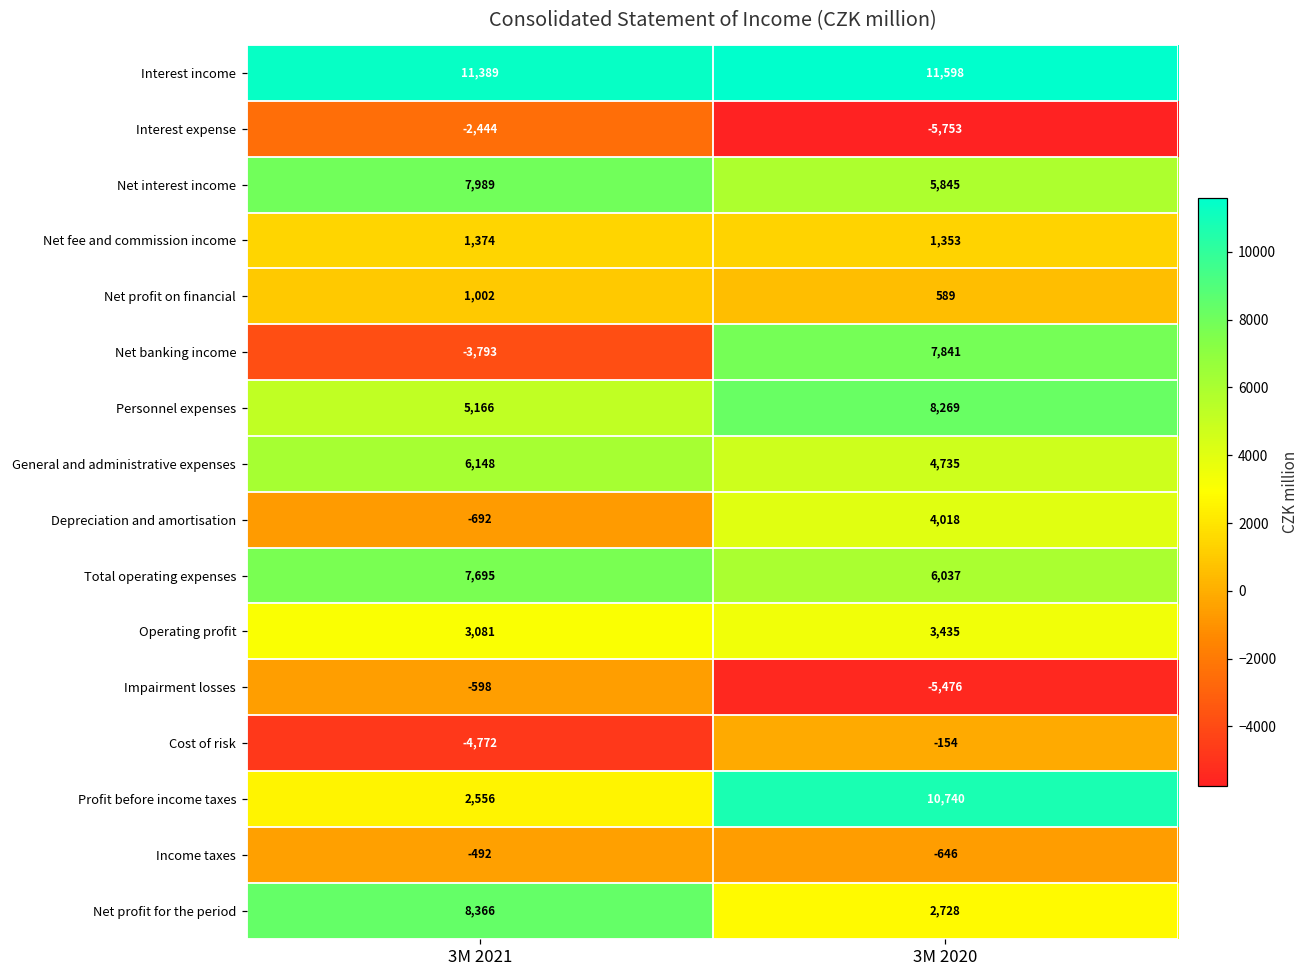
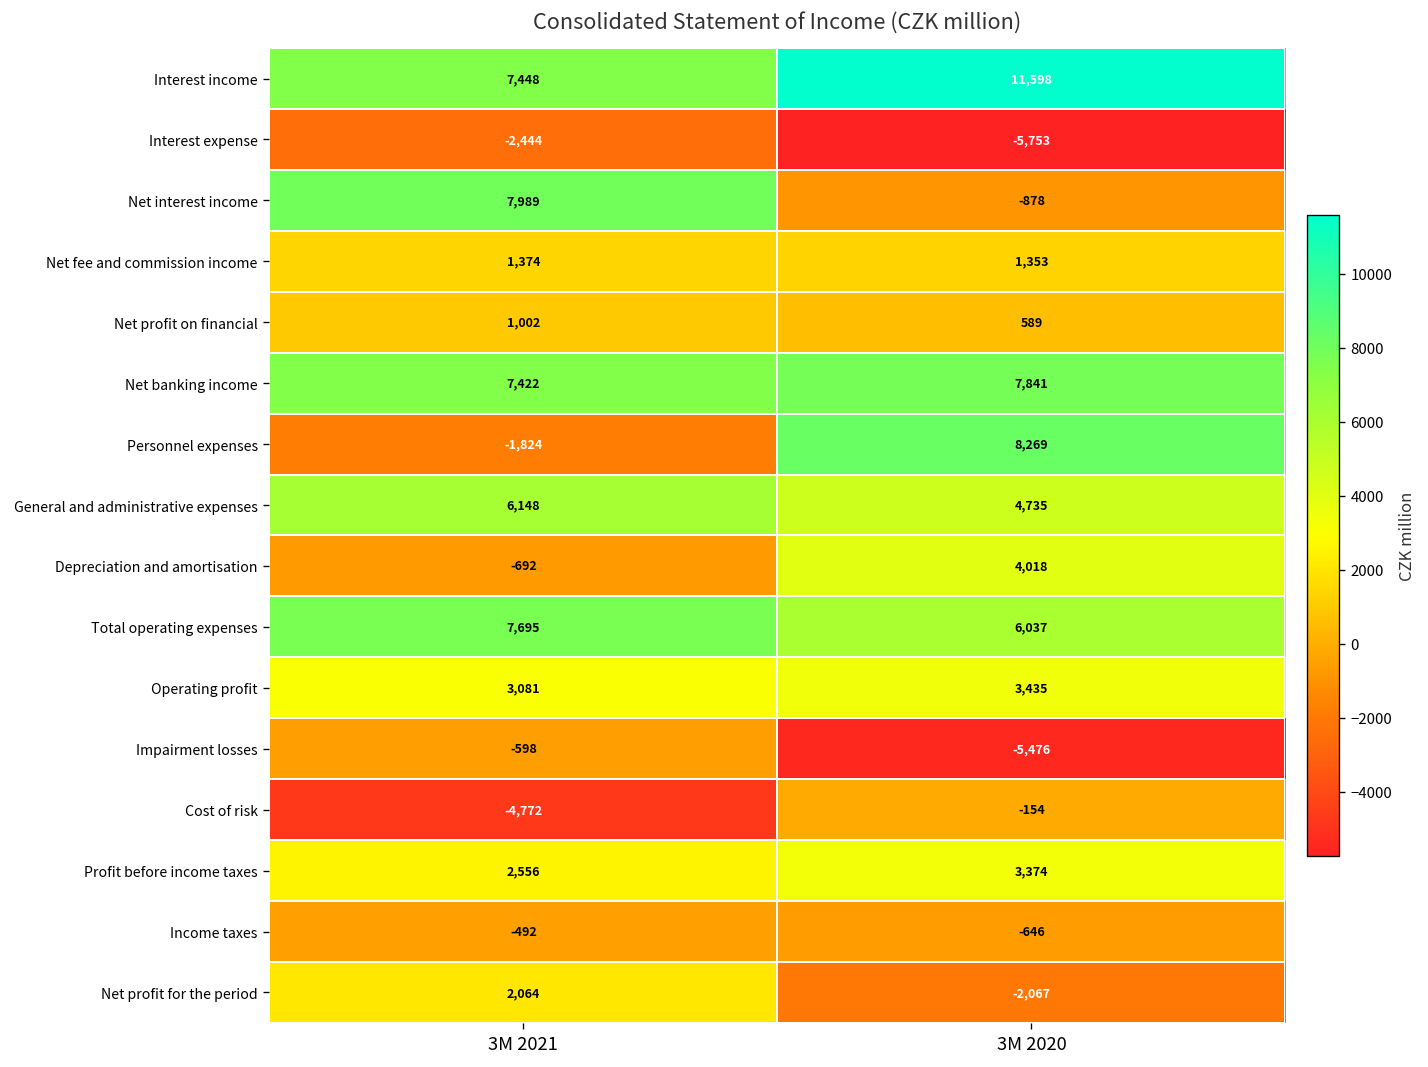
Interest income, 3M 2021: 11,389 -> 7,448
Net interest income, 3M 2020: 5,845 -> -878
Net banking income, 3M 2021: -3,793 -> 7,422
Personnel expenses, 3M 2021: 5,166 -> -1,824
Profit before income taxes, 3M 2020: 10,740 -> 3,374
Net profit for the period, 3M 2021: 8,366 -> 2,064
Net profit for the period, 3M 2020: 2,728 -> -2,067
